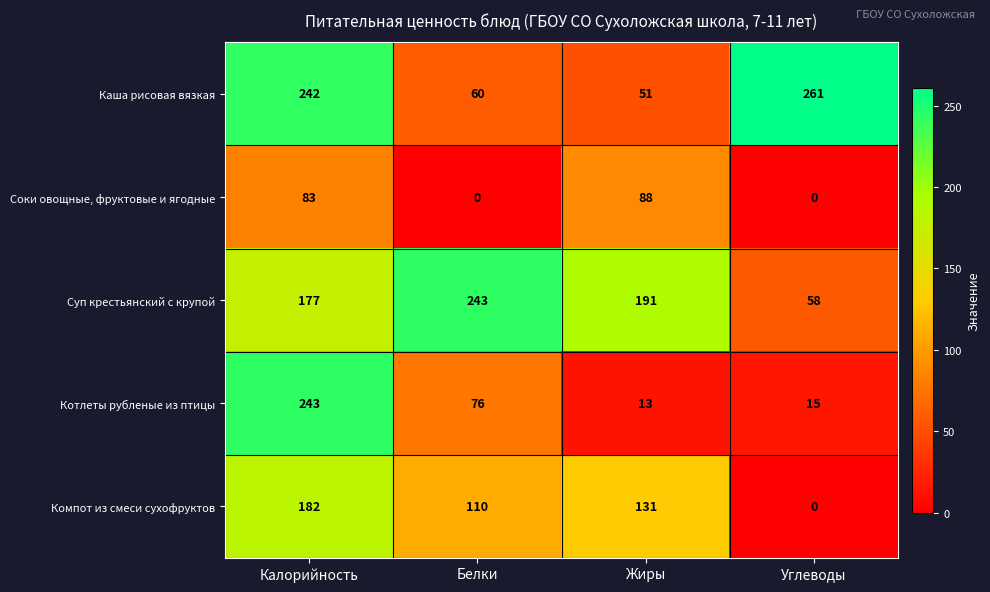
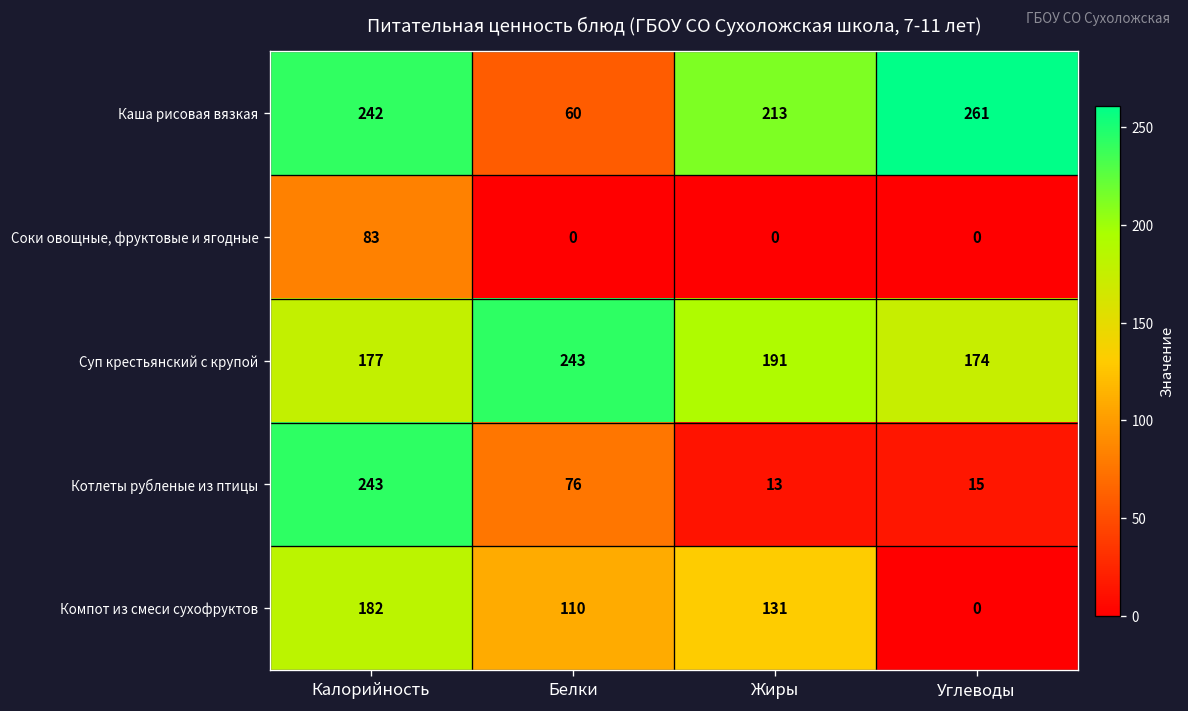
Каша рисовая вязкая, Жиры: 51 -> 213
Соки овощные, фруктовые и ягодные, Жиры: 88 -> 0
Суп крестьянский с крупой, Углеводы: 58 -> 174
